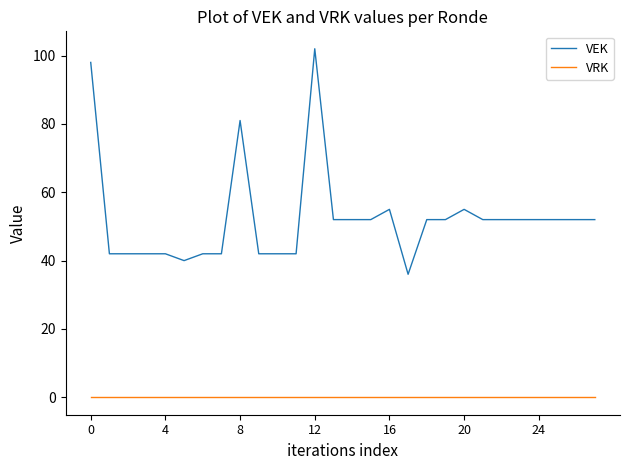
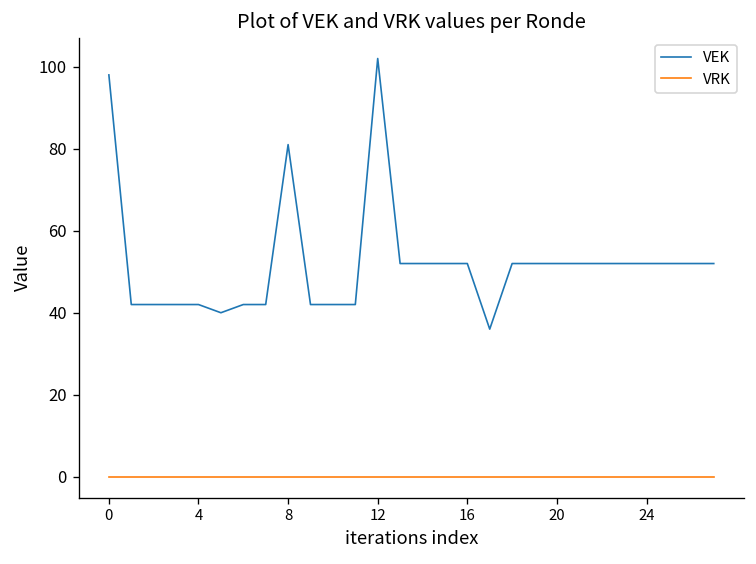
VEK, 16: 55 -> 52
VEK, 20: 55 -> 52
